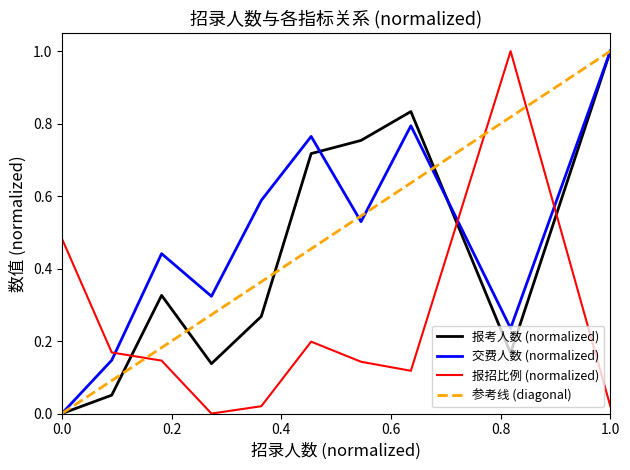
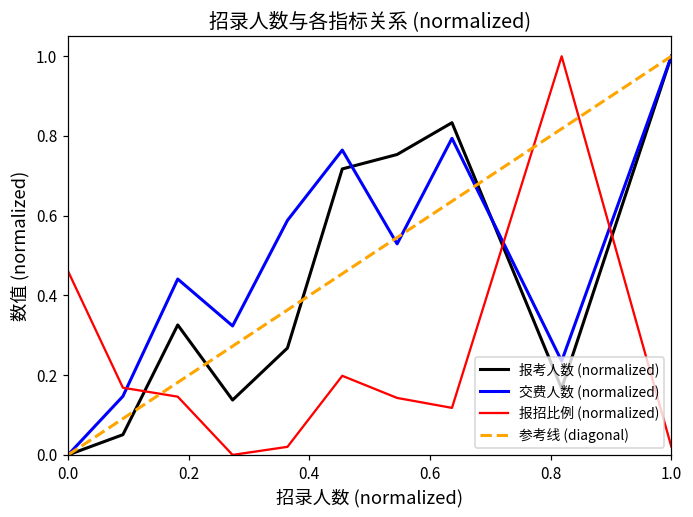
报招比例 (normalized), 0.0: 0.48 -> 0.46
